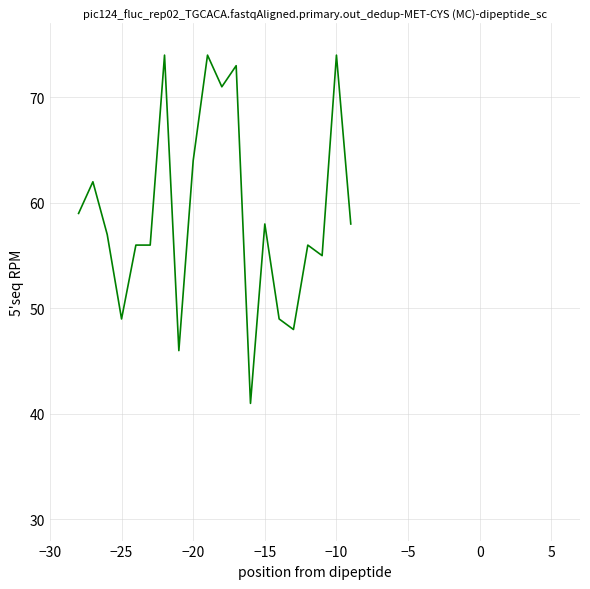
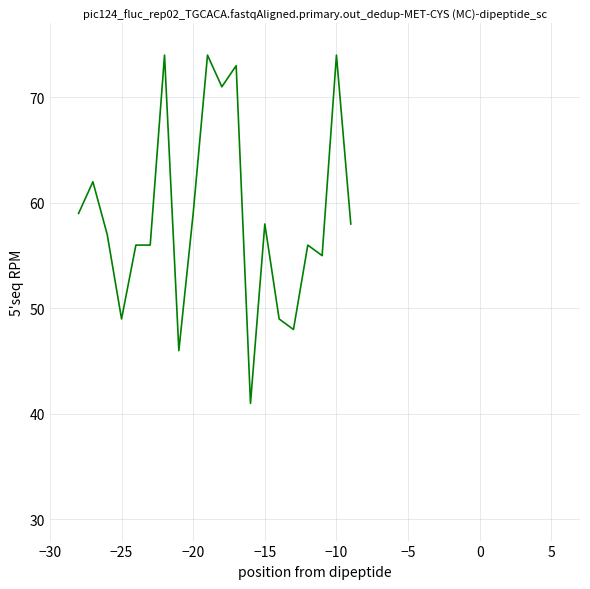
−20: 64 -> 59
